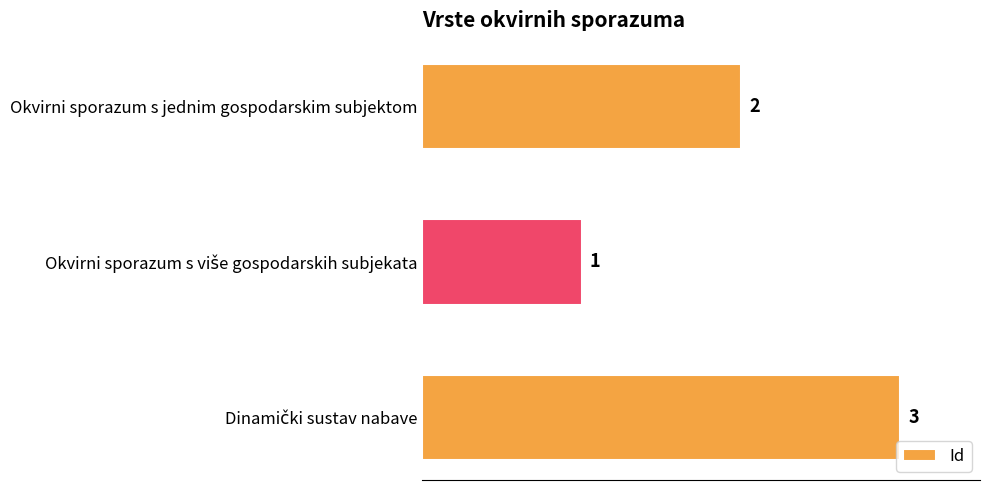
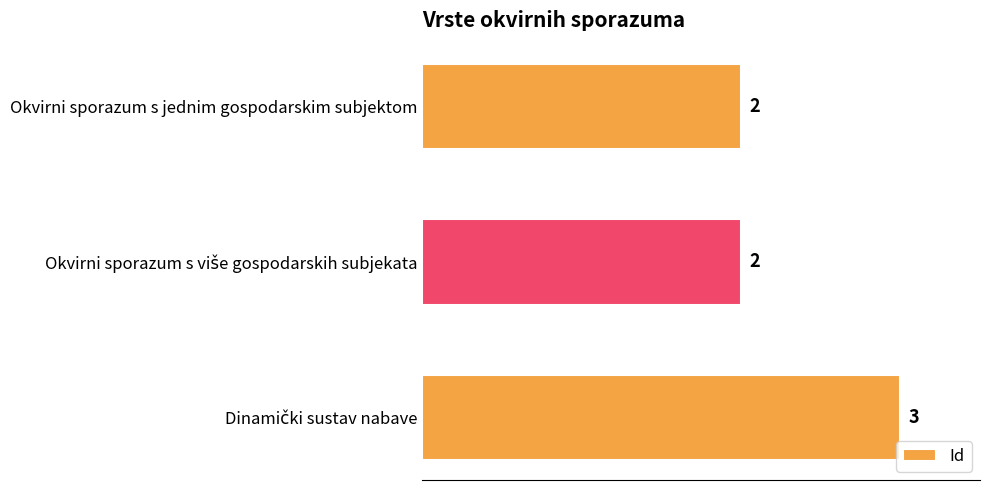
Okvirni sporazum s više gospodarskih subjekata: 1 -> 2
